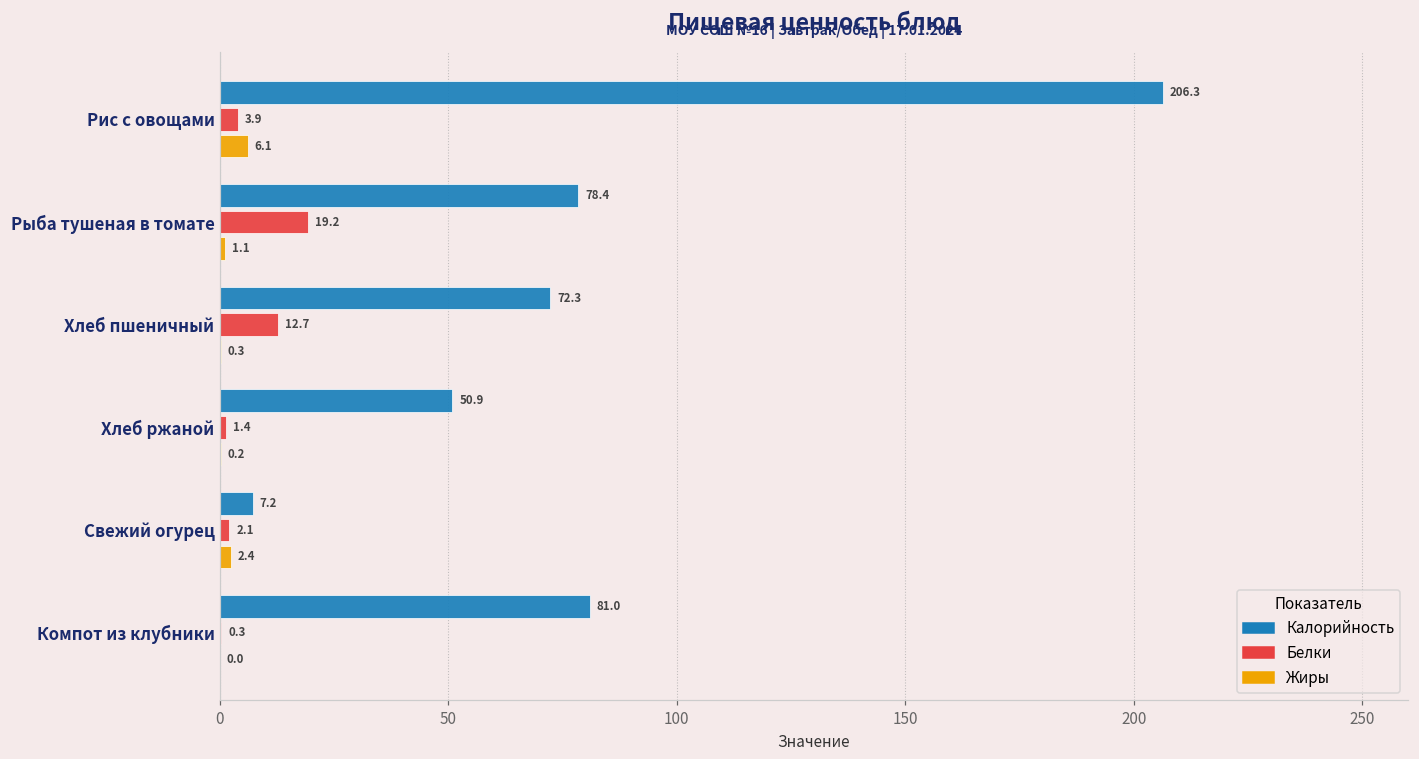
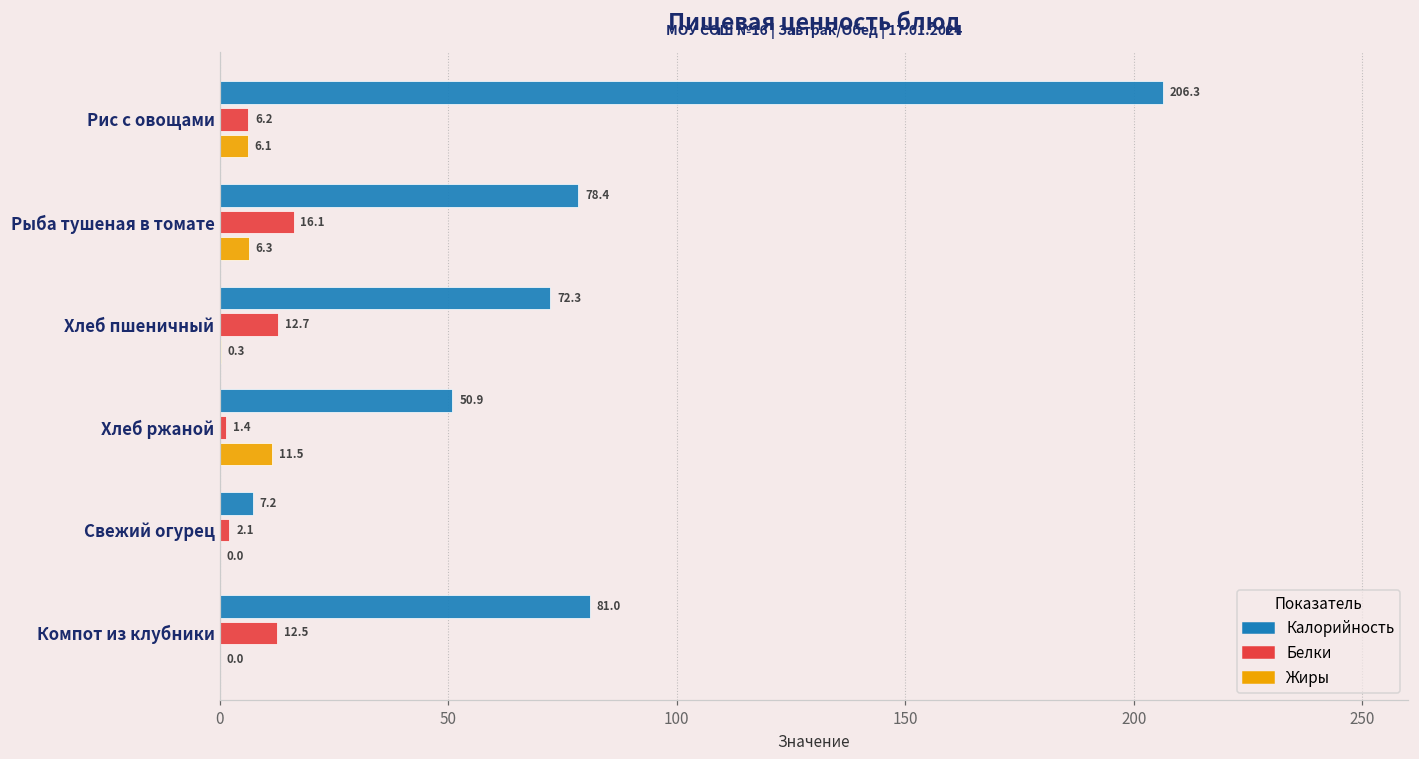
Белки, Рис с овощами: 3.9 -> 6.2
Белки, Рыба тушеная в томате: 19.2 -> 16.1
Жиры, Рыба тушеная в томате: 1.1 -> 6.3
Жиры, Хлеб ржаной: 0.2 -> 11.5
Жиры, Свежий огурец: 2.4 -> 0.0
Белки, Компот из клубники: 0.3 -> 12.5
